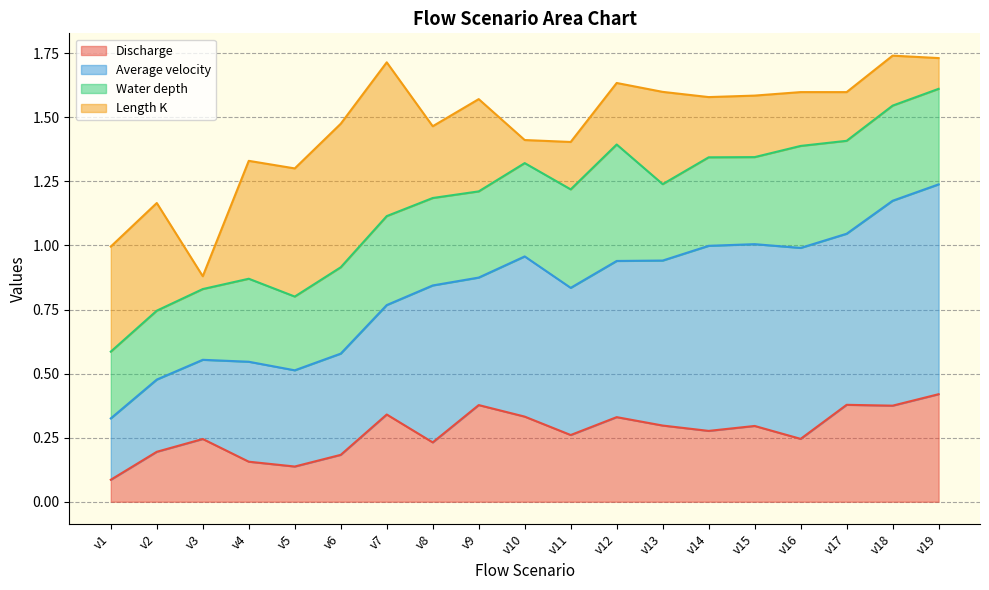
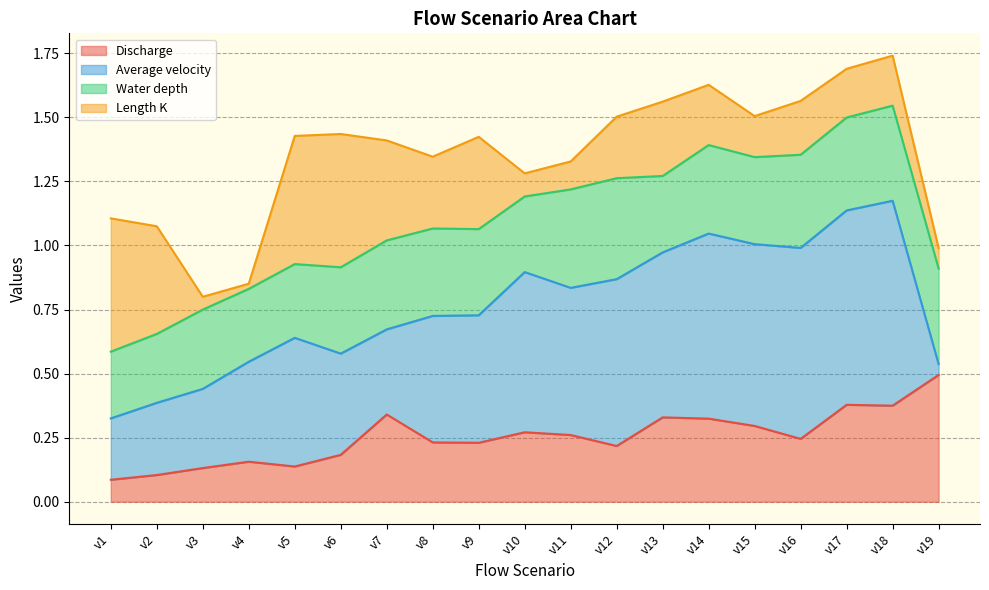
Length K, v1: 0.41 -> 0.52
Discharge, v2: 0.19 -> 0.10
Discharge, v3: 0.24 -> 0.13
Water depth, v3: 0.28 -> 0.31
Water depth, v4: 0.32 -> 0.28
Length K, v4: 0.46 -> 0.02
Average velocity, v5: 0.38 -> 0.50
Length K, v6: 0.56 -> 0.52
Average velocity, v7: 0.43 -> 0.33
Length K, v7: 0.60 -> 0.39
Average velocity, v8: 0.61 -> 0.49
Discharge, v9: 0.38 -> 0.23
Discharge, v10: 0.33 -> 0.27
Water depth, v10: 0.36 -> 0.30
Length K, v11: 0.19 -> 0.11
Discharge, v12: 0.33 -> 0.22
Average velocity, v12: 0.61 -> 0.65
Water depth, v12: 0.45 -> 0.39
Discharge, v13: 0.30 -> 0.33
Length K, v13: 0.36 -> 0.29
Discharge, v14: 0.28 -> 0.32
Length K, v15: 0.24 -> 0.16
Water depth, v16: 0.40 -> 0.36
Average velocity, v17: 0.67 -> 0.76
Discharge, v19: 0.42 -> 0.49
Average velocity, v19: 0.82 -> 0.04
Length K, v19: 0.12 -> 0.08
